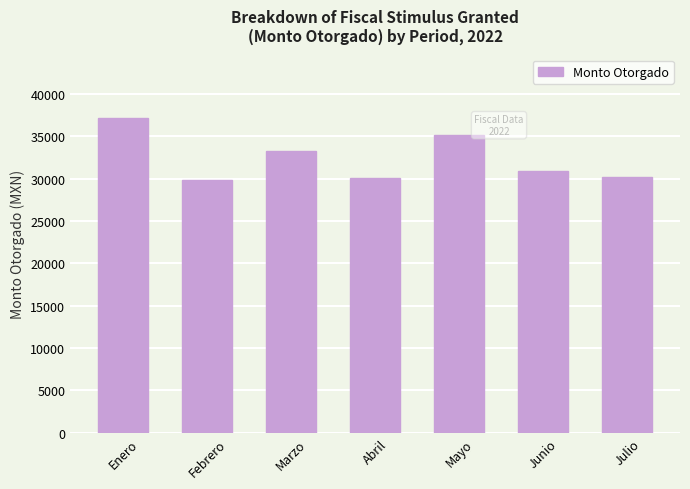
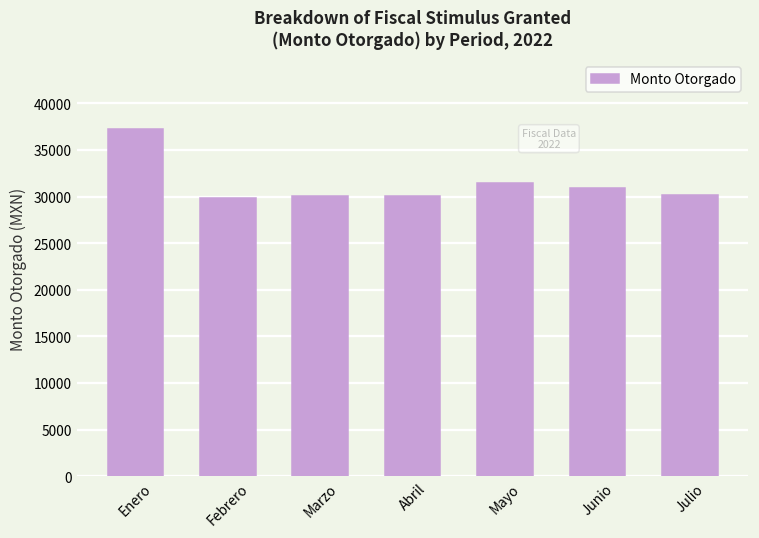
Marzo: 33000 -> 30000
Mayo: 35000 -> 31000
